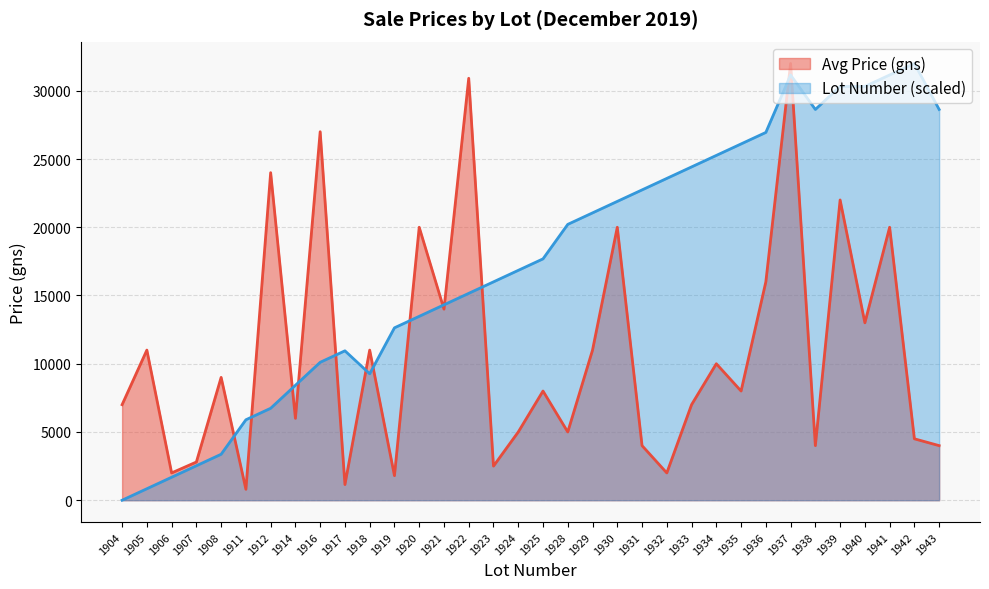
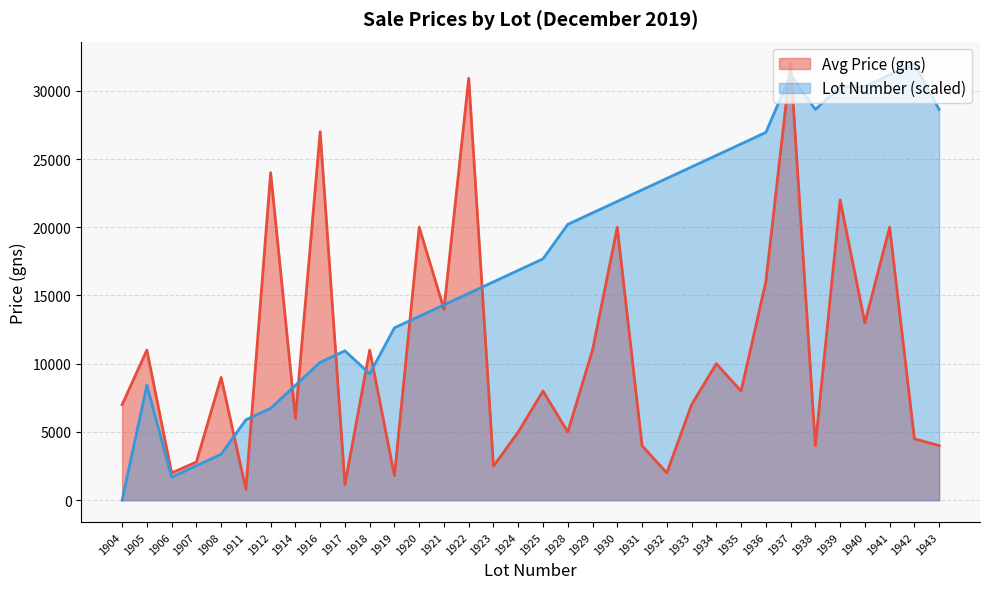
Lot Number (scaled), 1905: 800 -> 8400
